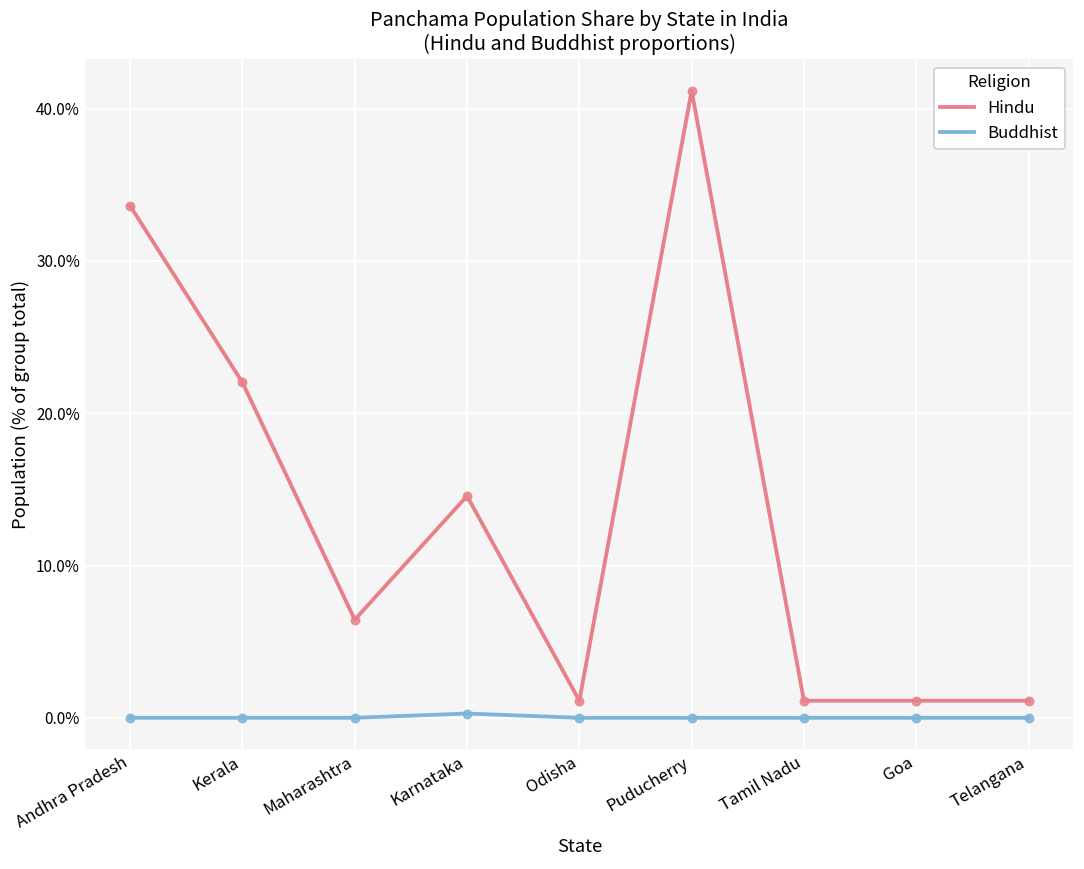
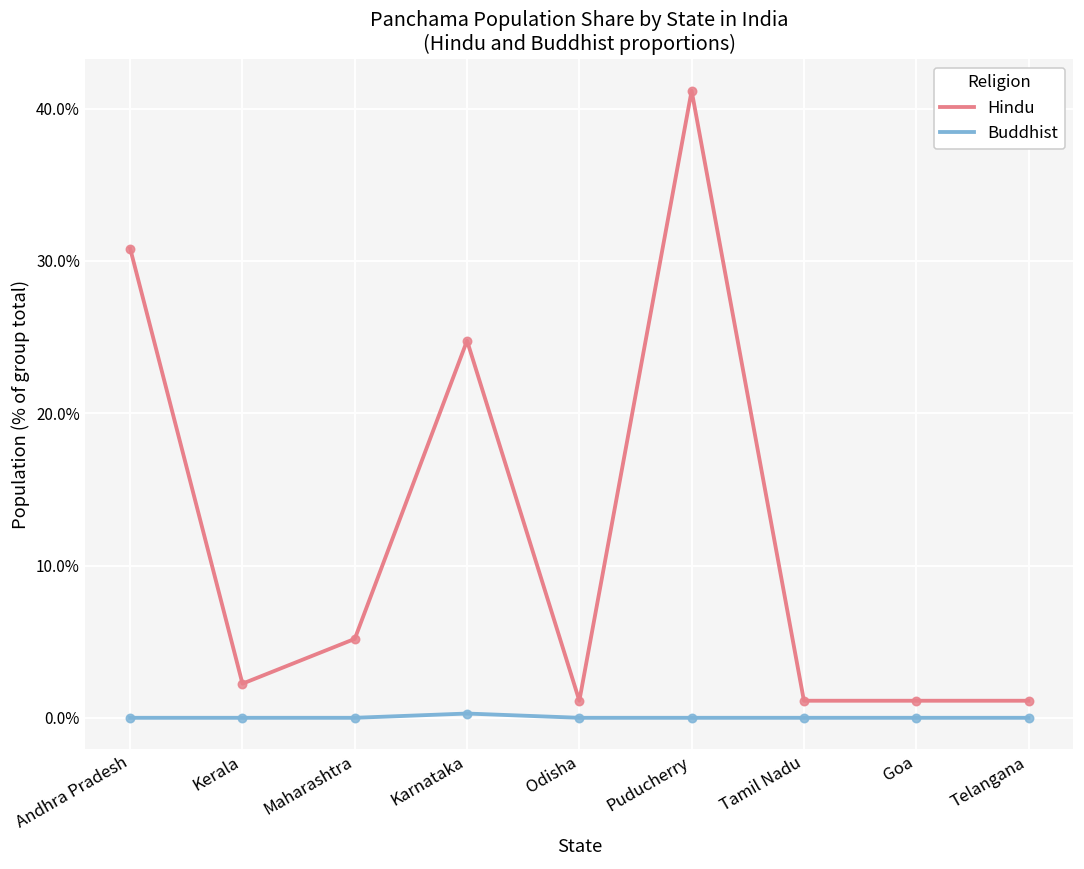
Hindu, Andhra Pradesh: 33.6% -> 30.8%
Hindu, Kerala: 22.0% -> 2.2%
Hindu, Maharashtra: 6.4% -> 5.2%
Hindu, Karnataka: 14.6% -> 24.8%
